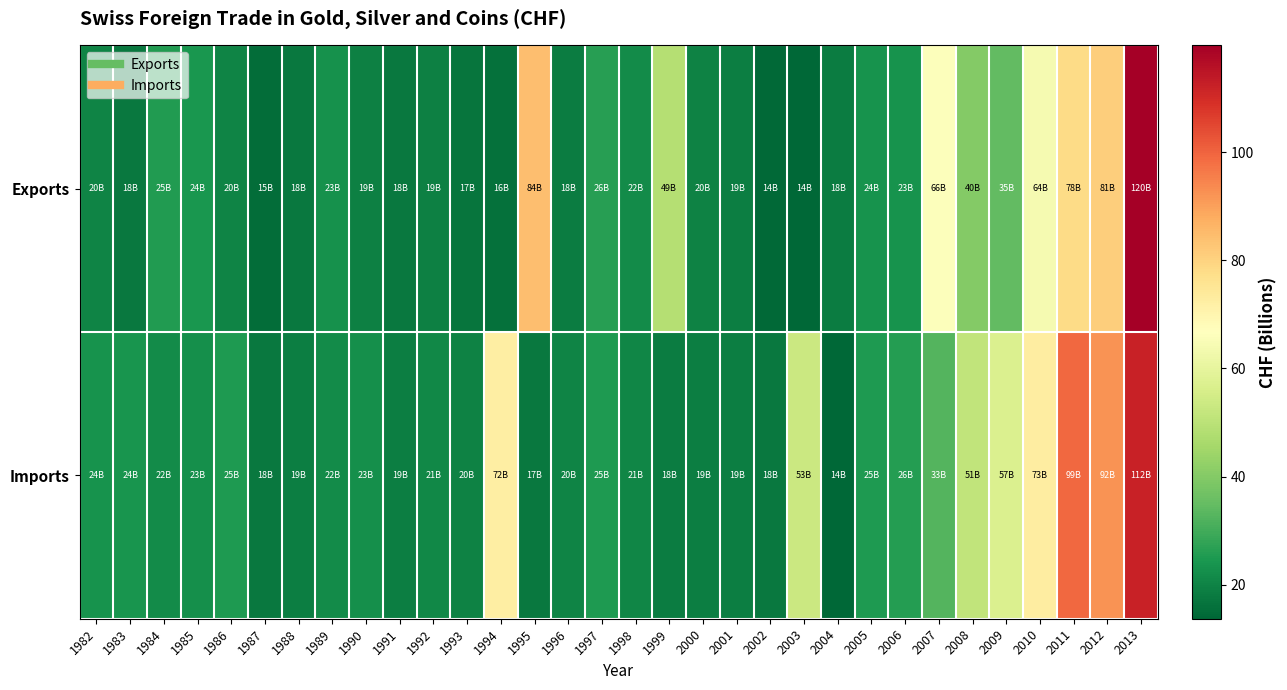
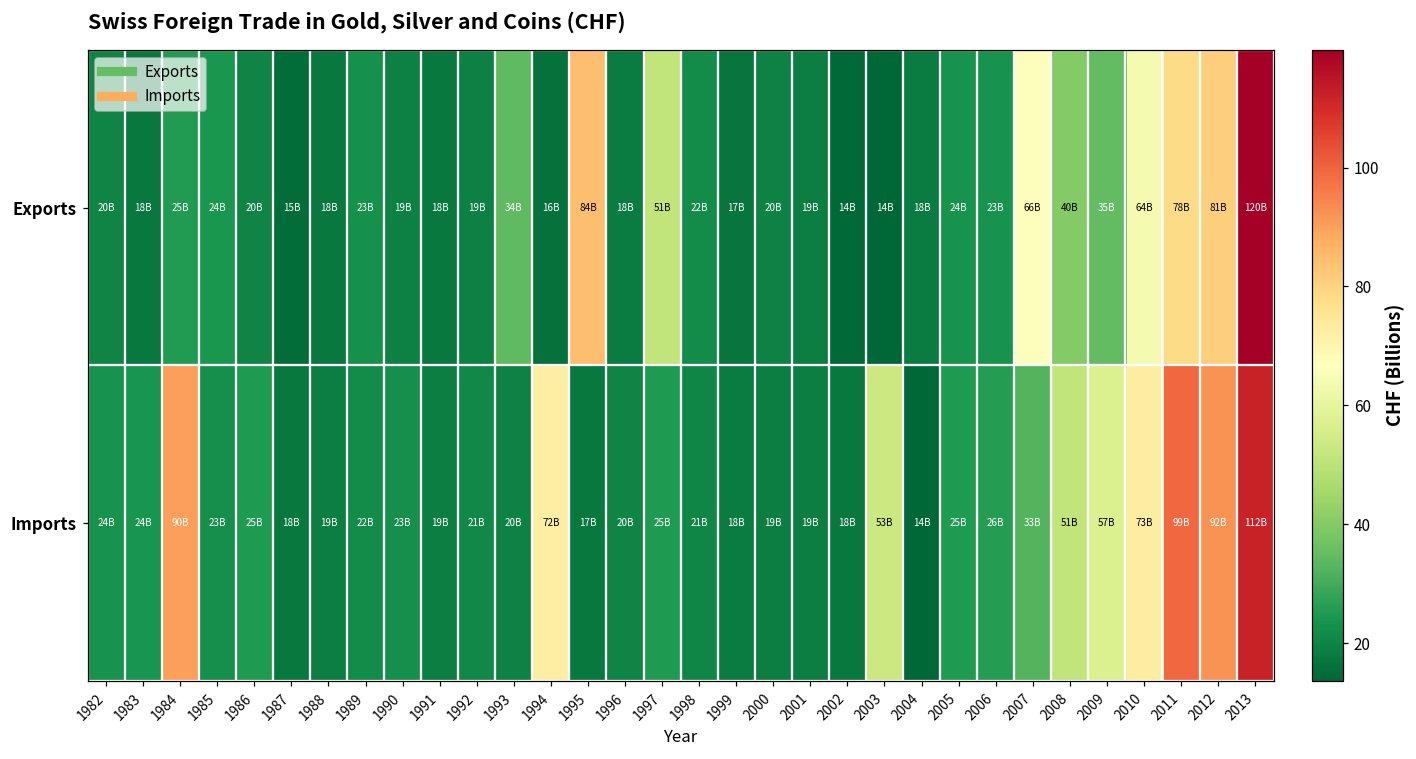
Exports, 1993: 17B -> 34B
Exports, 1997: 26B -> 51B
Exports, 1999: 49B -> 17B
Imports, 1984: 22B -> 90B
